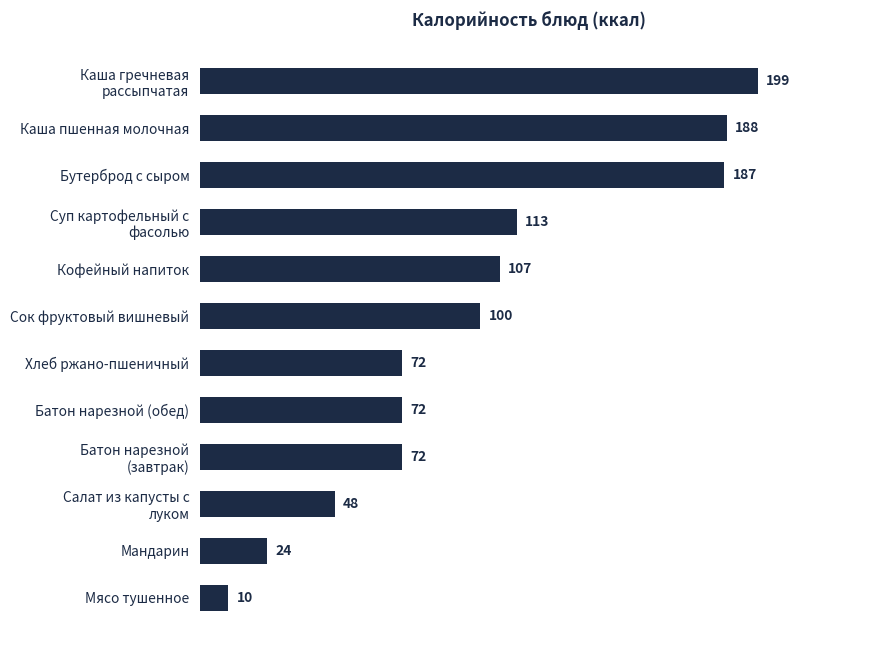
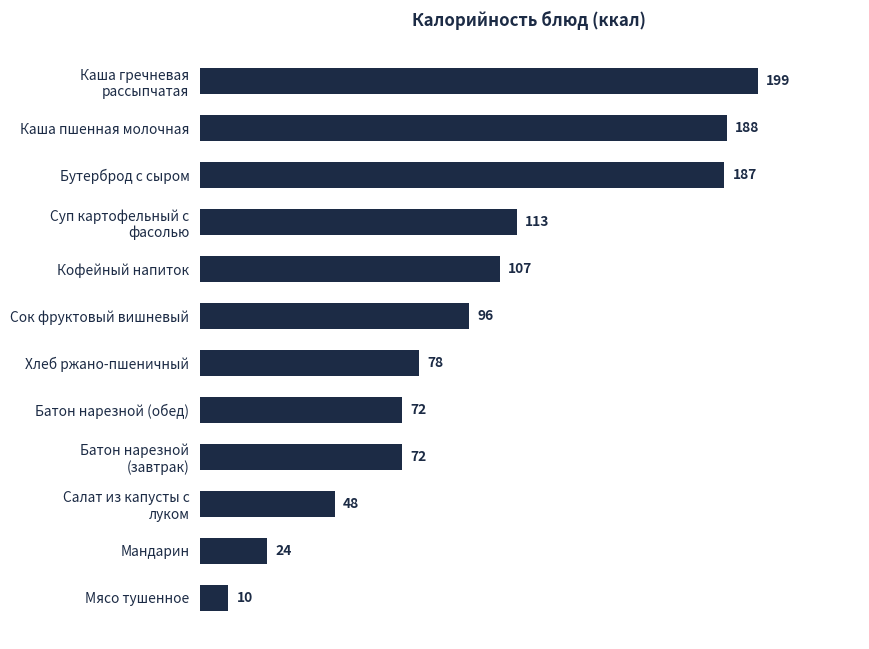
Сок фруктовый вишневый: 100 -> 96
Хлеб ржано-пшеничный: 72 -> 78
